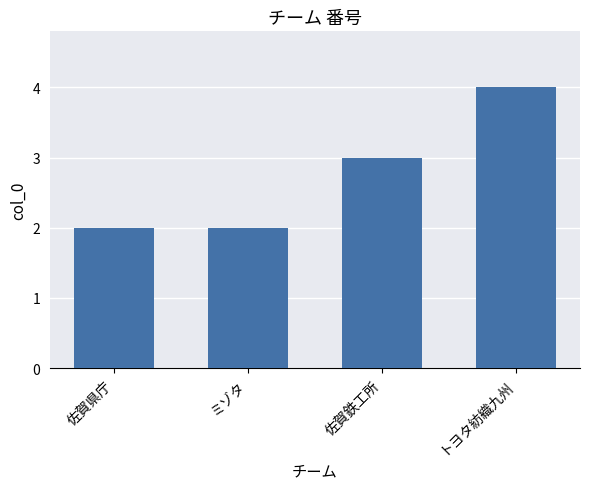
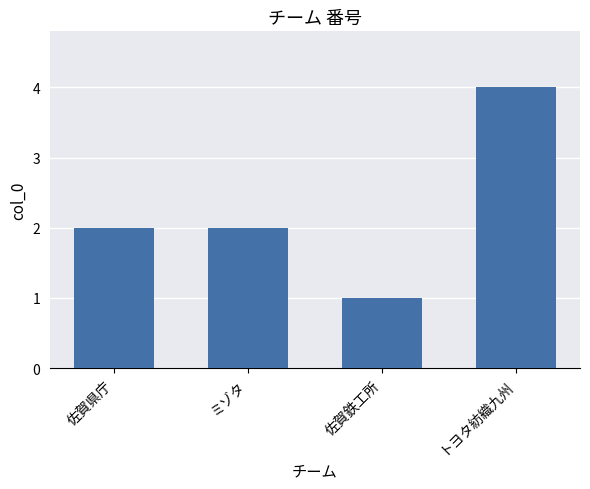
佐賀鉄工所: 3 -> 1
